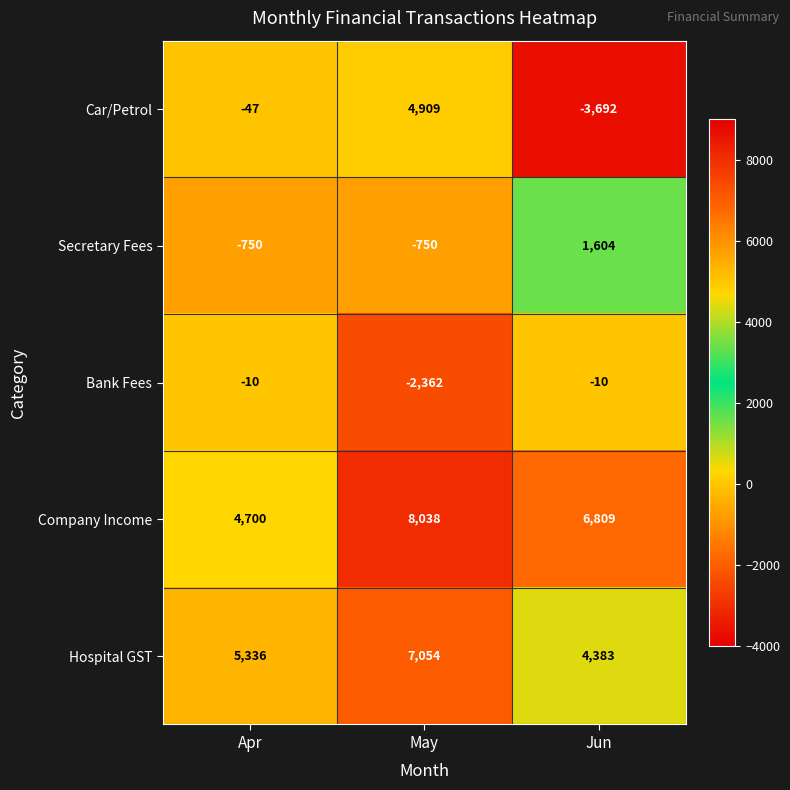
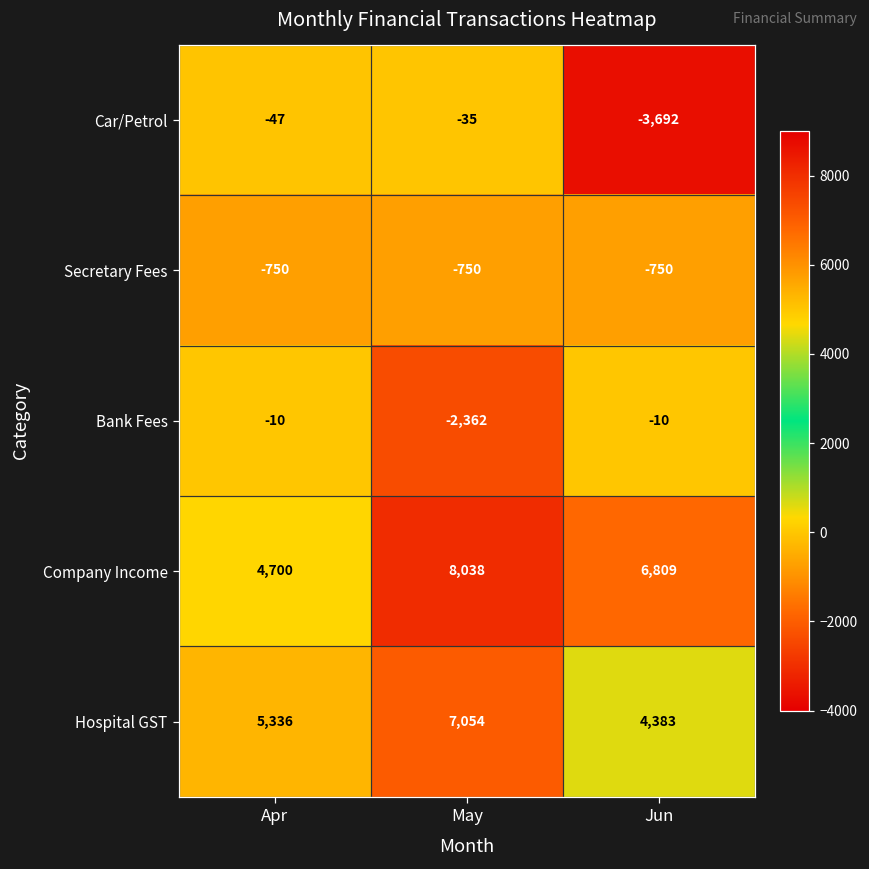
Car/Petrol, May: 4,909 -> -35
Secretary Fees, Jun: 1,604 -> -750
